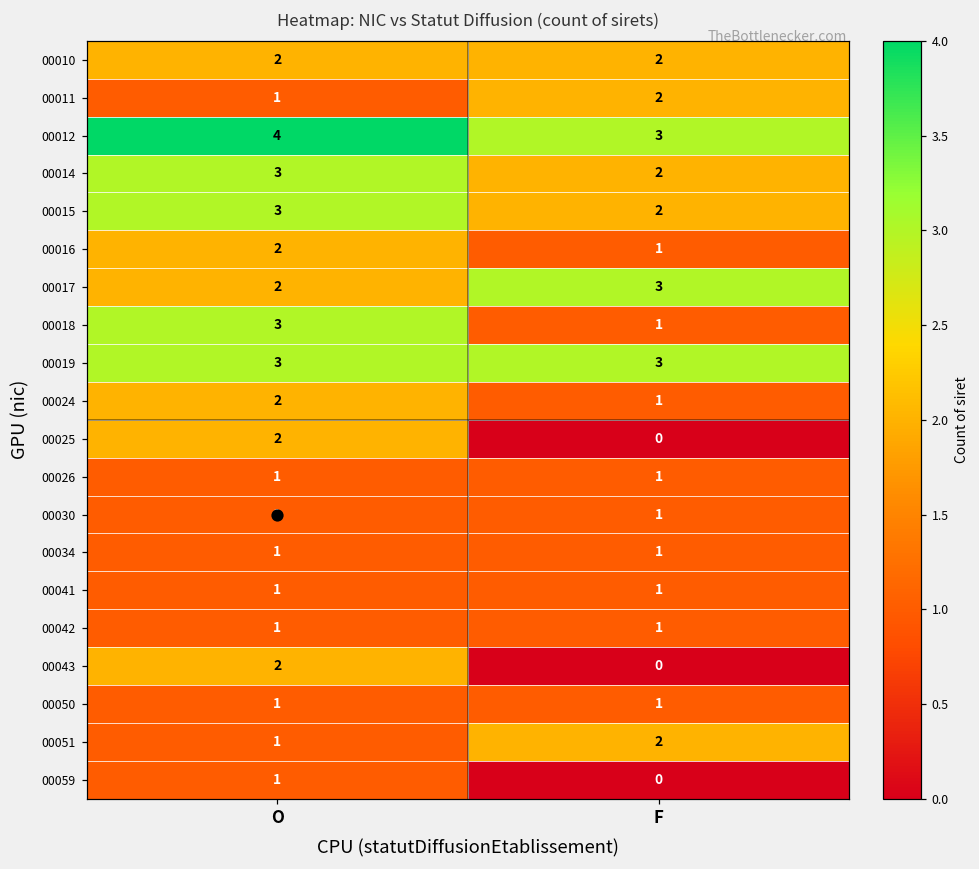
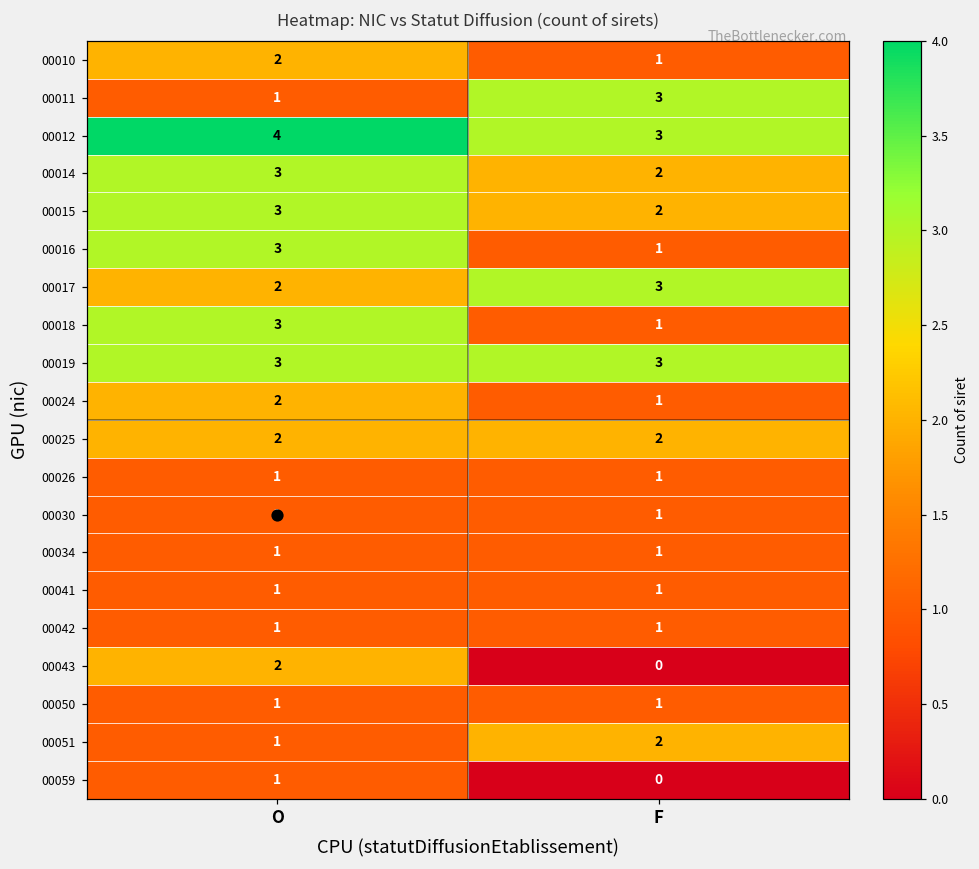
00010, F: 2 -> 1
00011, F: 2 -> 3
00016, O: 2 -> 3
00025, F: 0 -> 2
